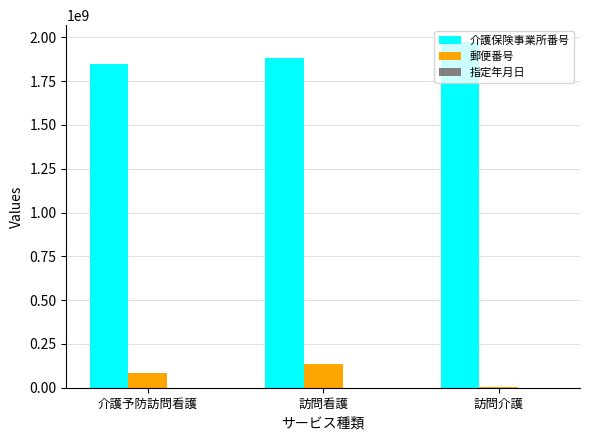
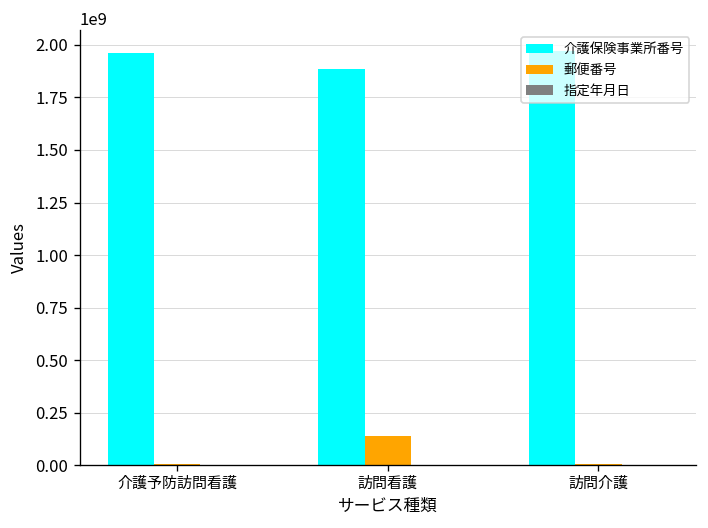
介護保険事業所番号, 介護予防訪問看護: 1850000000 -> 1960000000
郵便番号, 介護予防訪問看護: 80000000 -> 0
